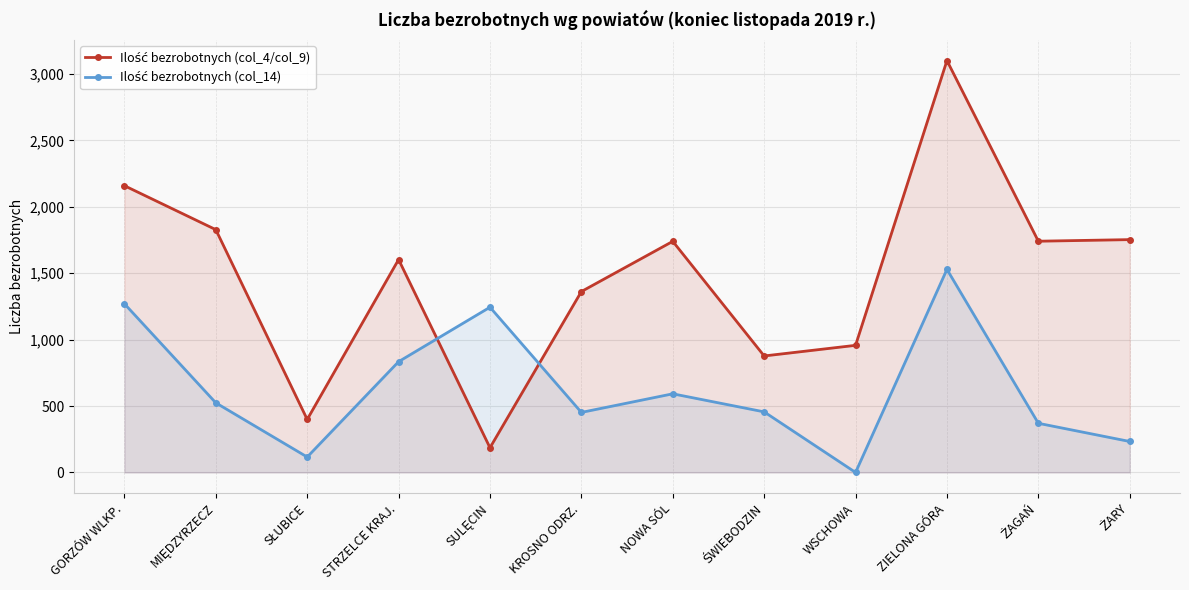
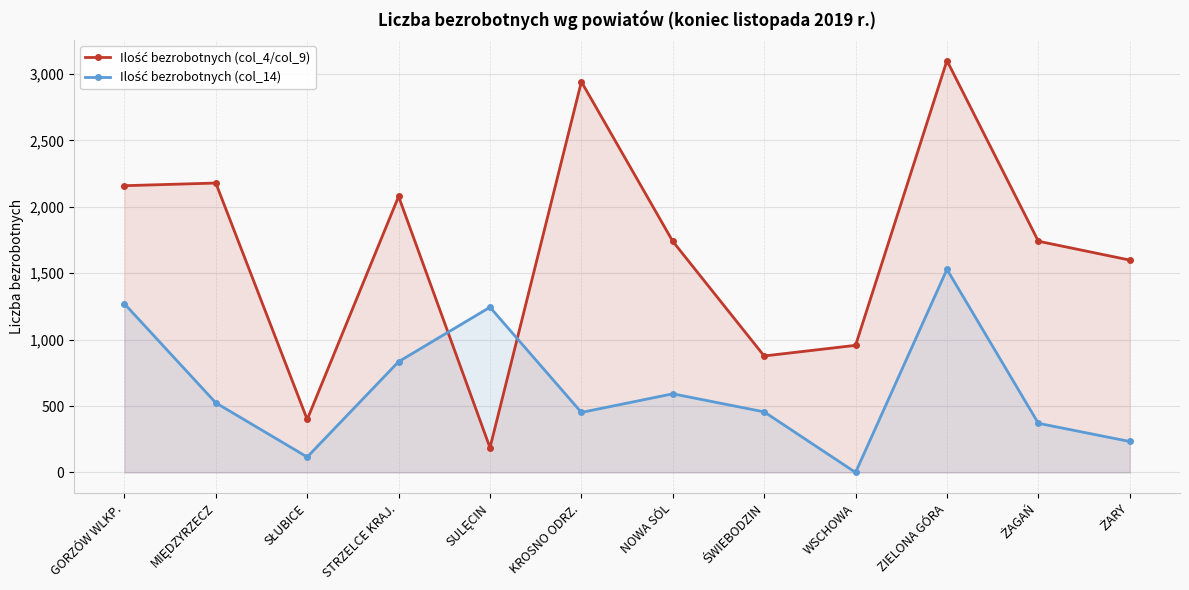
Ilość bezrobotnych (col_4/col_9), MIĘDZYRZECZ: 1,830 -> 2,180
Ilość bezrobotnych (col_4/col_9), STRZELCE KRAJ.: 1,600 -> 2,080
Ilość bezrobotnych (col_4/col_9), KROSNO ODRZ.: 1,360 -> 2,940
Ilość bezrobotnych (col_4/col_9), ŻARY: 1,750 -> 1,600
